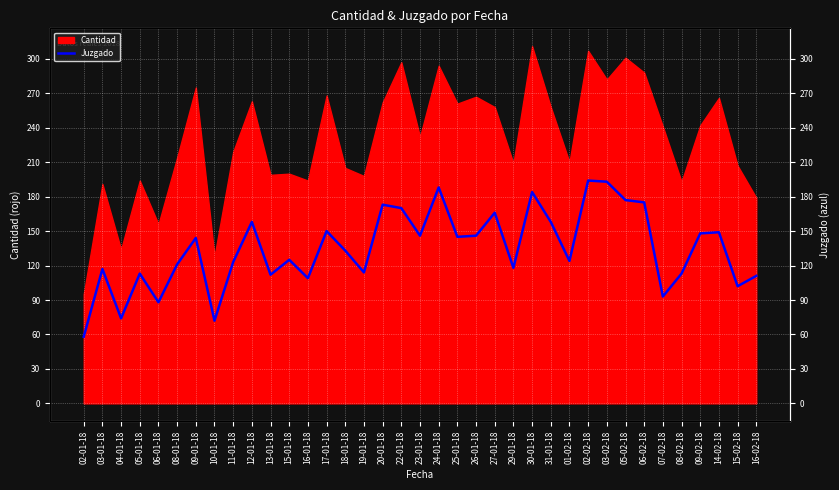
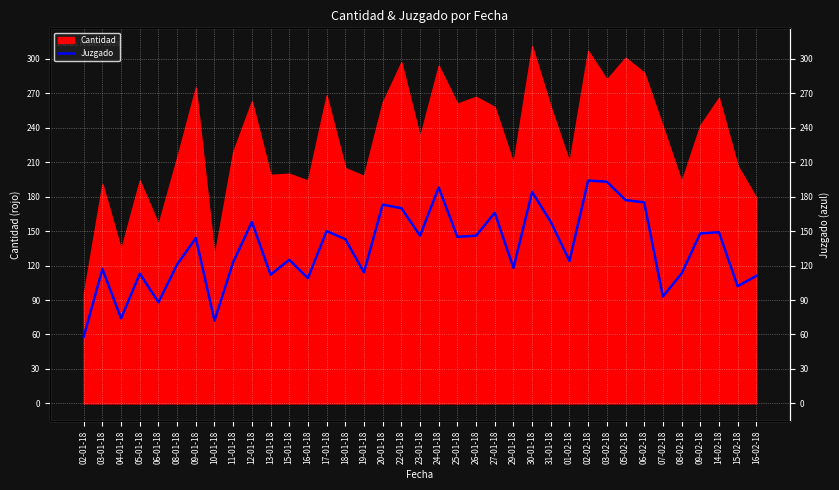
Juzgado, 18-01-18: 133 -> 143
